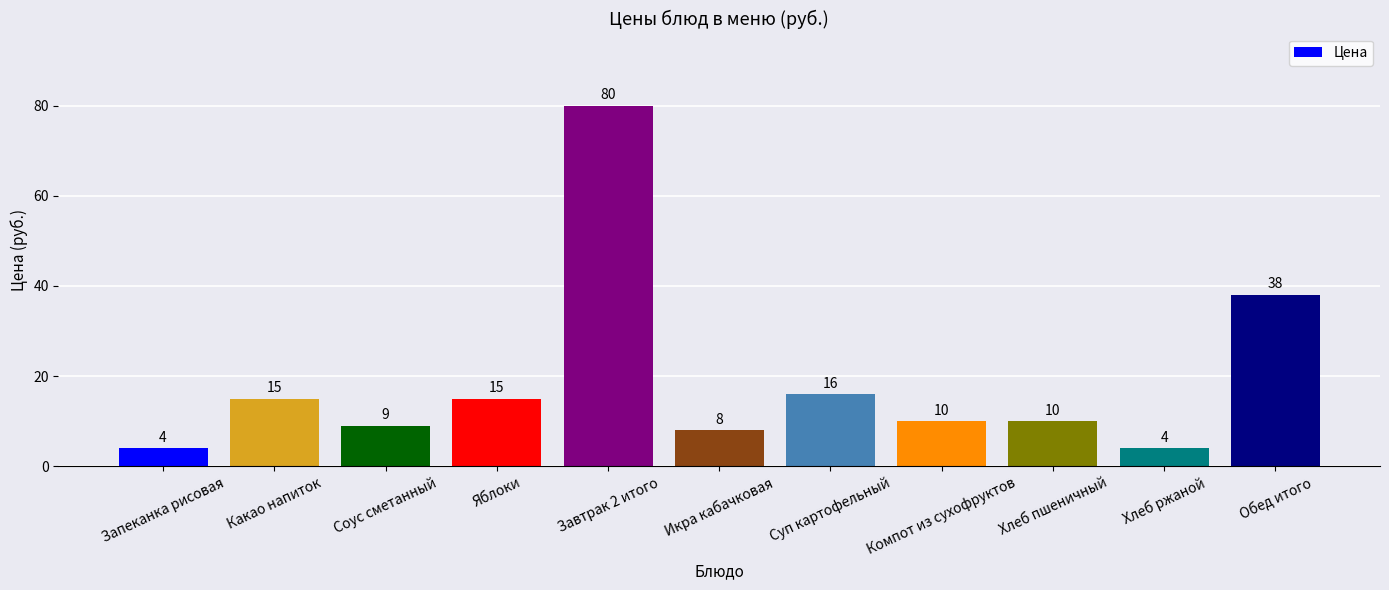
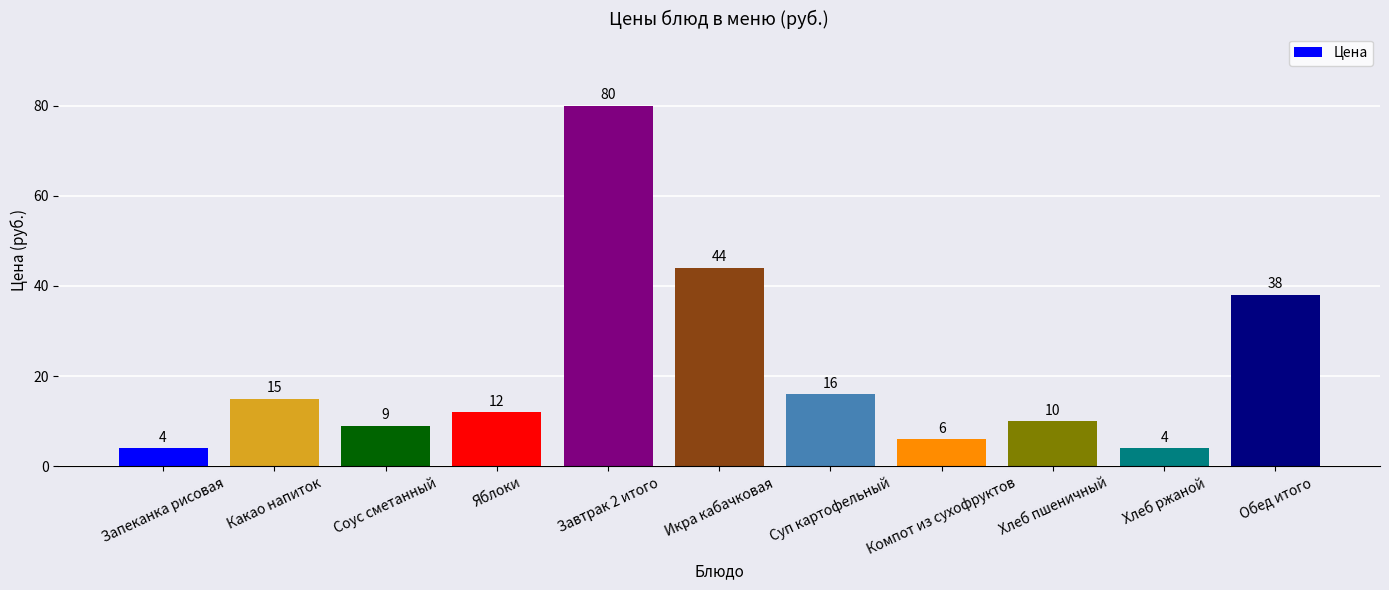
Яблоки: 15 -> 12
Икра кабачковая: 8 -> 44
Компот из сухофруктов: 10 -> 6
